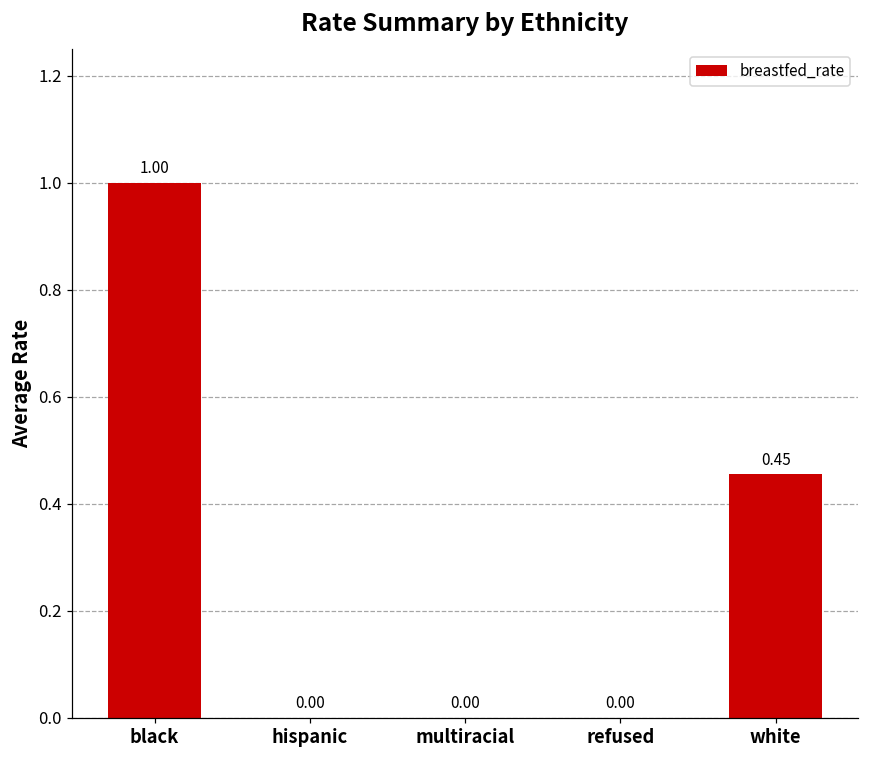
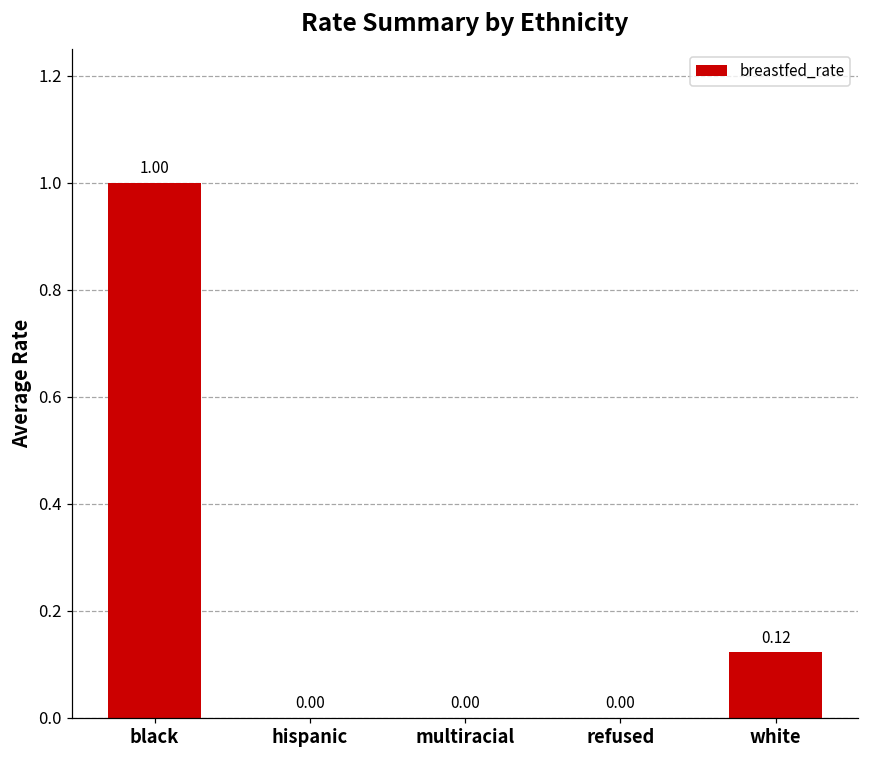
white: 0.45 -> 0.12
